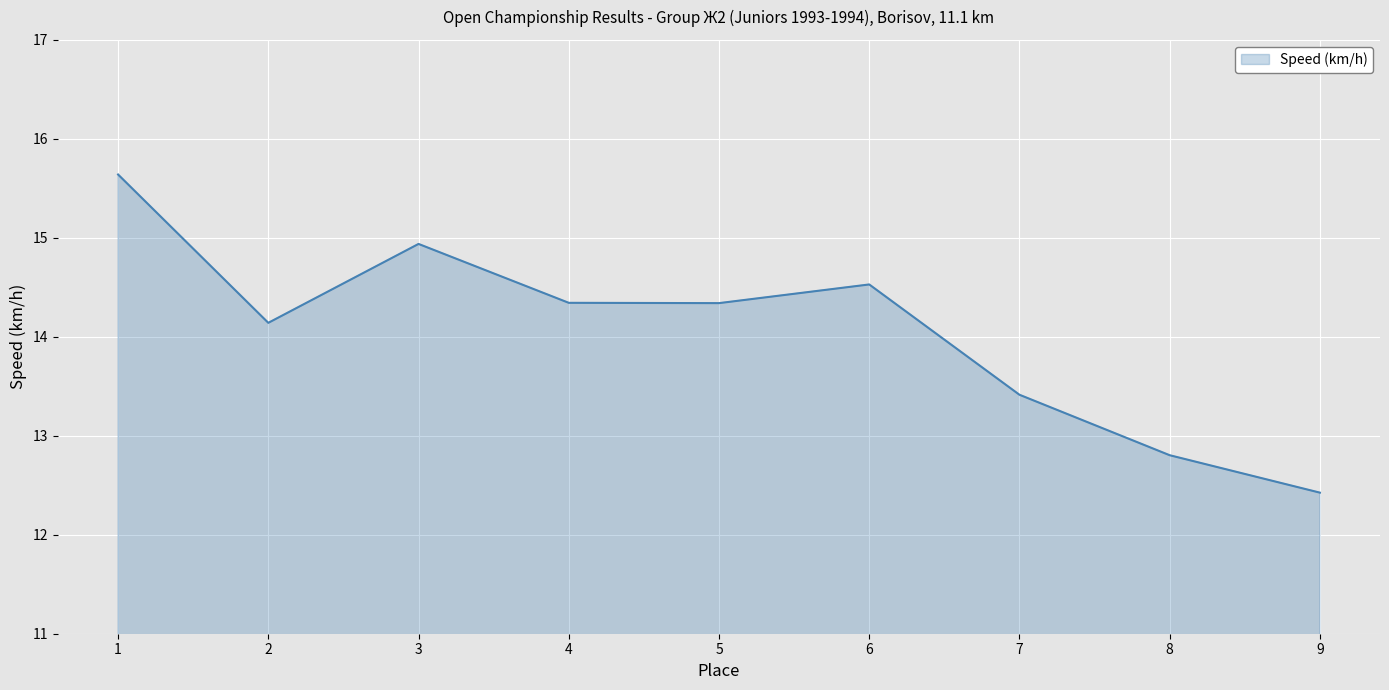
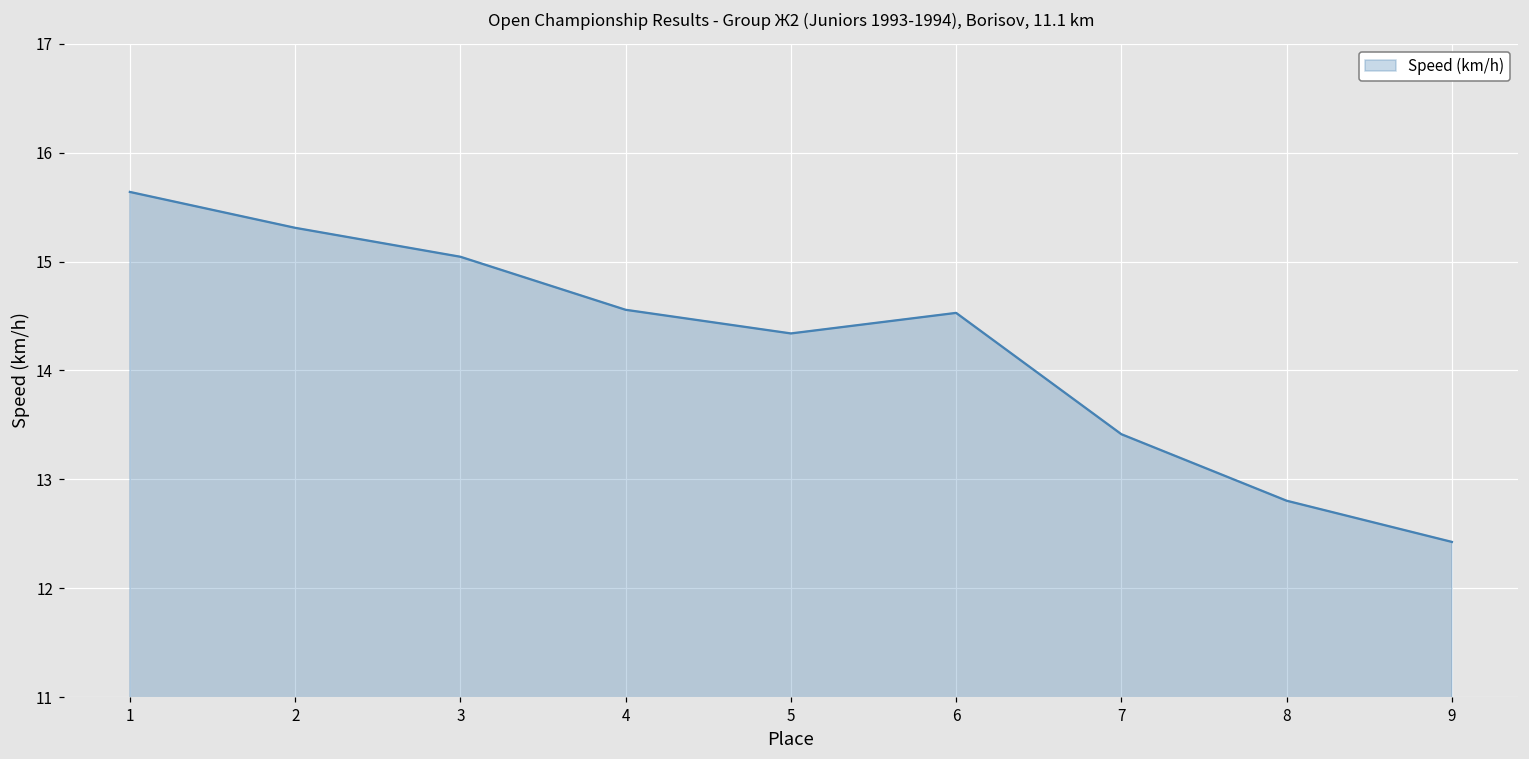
2: 14.1 -> 15.3
3: 14.9 -> 15.0
4: 14.3 -> 14.6
